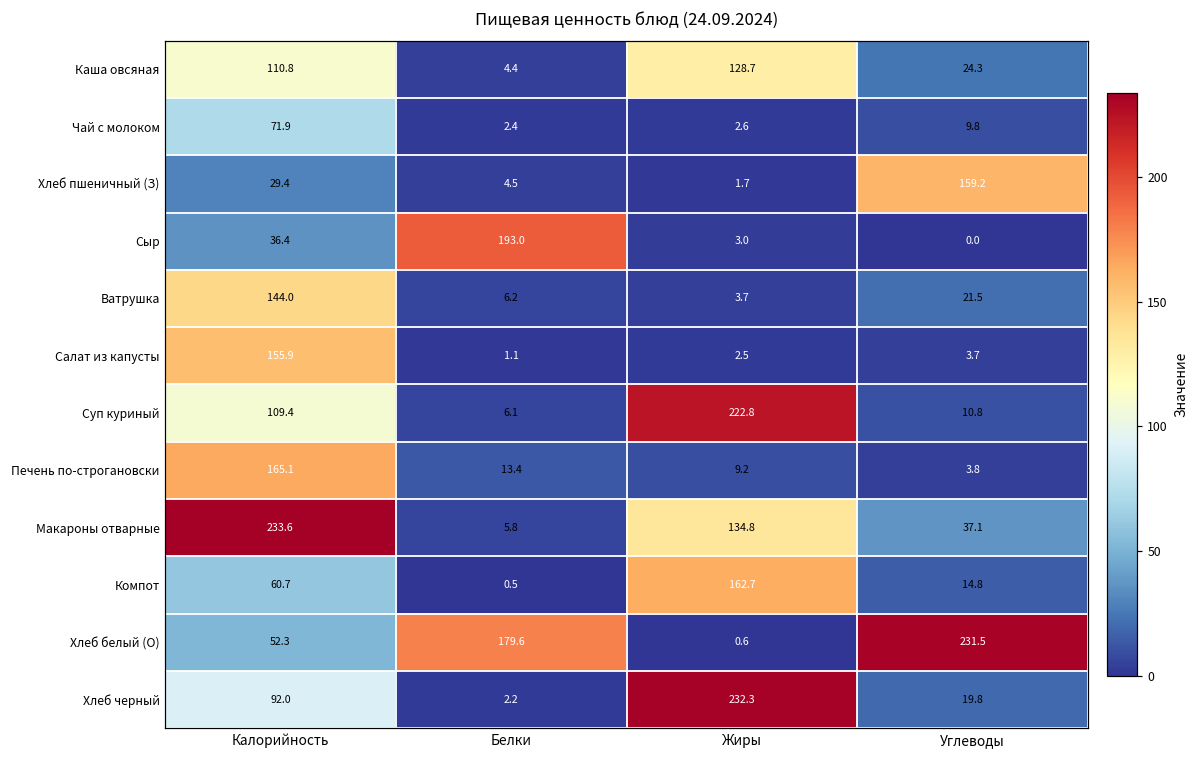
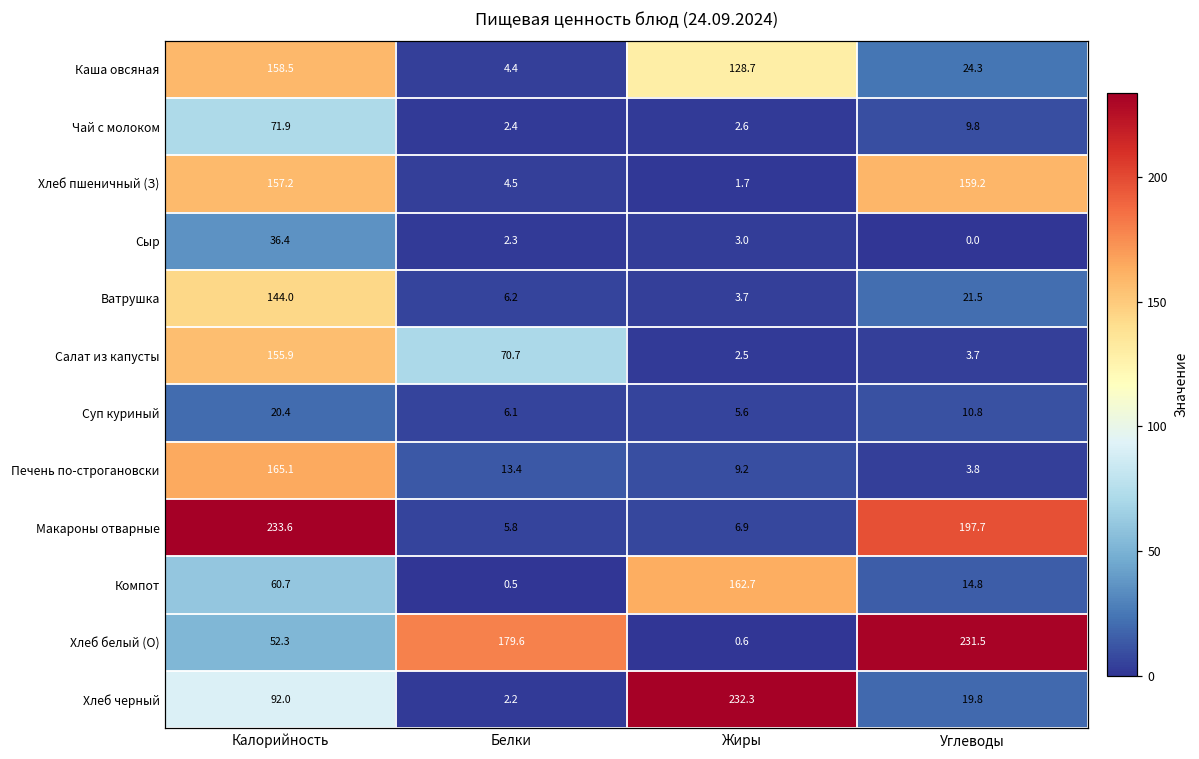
Каша овсяная, Калорийность: 110.8 -> 158.5
Хлеб пшеничный (З), Калорийность: 29.4 -> 157.2
Сыр, Белки: 193.0 -> 2.3
Салат из капусты, Белки: 1.1 -> 70.7
Суп куриный, Калорийность: 109.4 -> 20.4
Суп куриный, Жиры: 222.8 -> 5.6
Макароны отварные, Жиры: 134.8 -> 6.9
Макароны отварные, Углеводы: 37.1 -> 197.7
